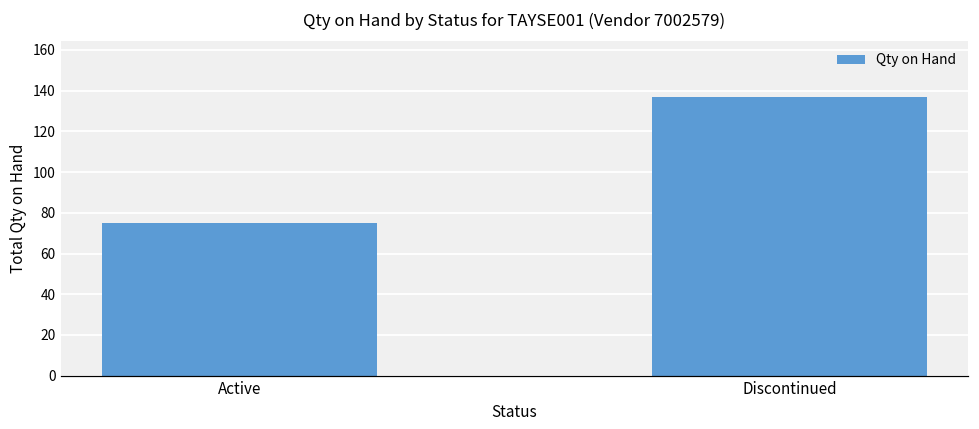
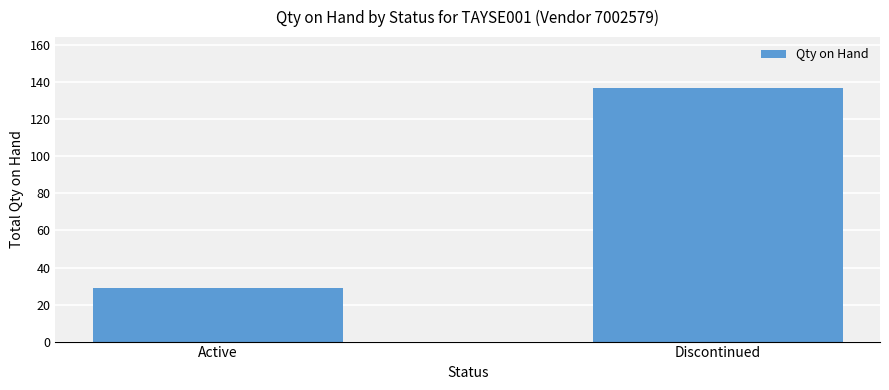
Active: 75 -> 29
